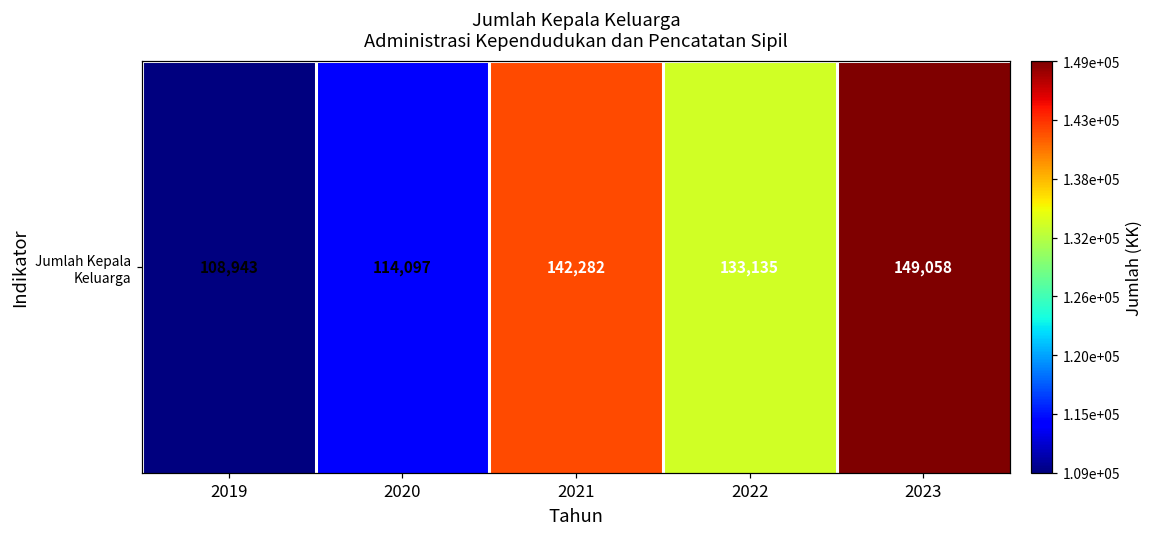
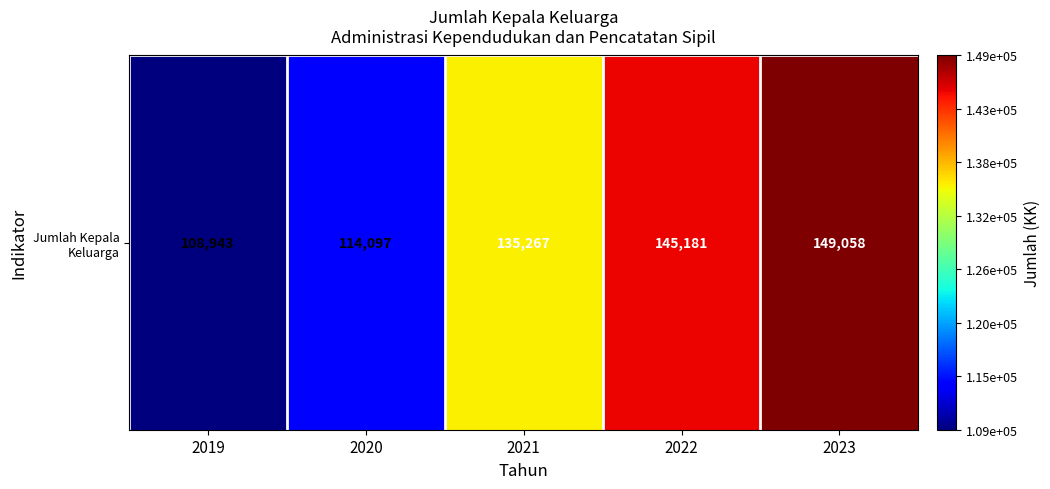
Jumlah Kepala Keluarga, 2021: 142,282 -> 135,267
Jumlah Kepala Keluarga, 2022: 133,135 -> 145,181
